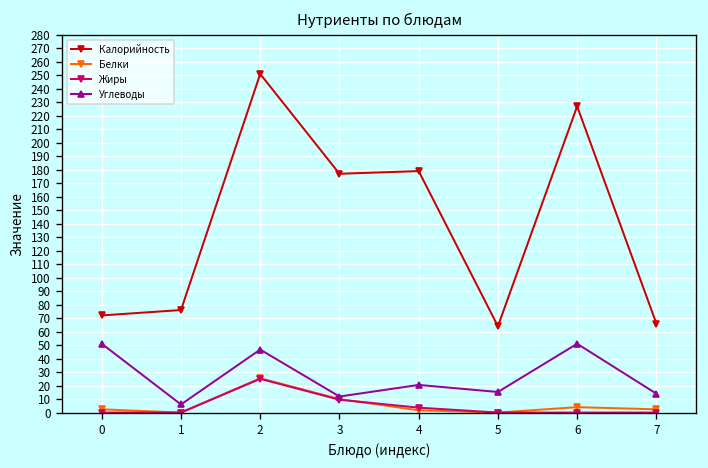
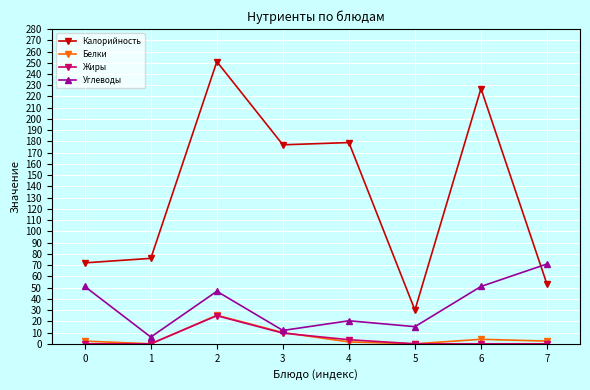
Калорийность, 5: 64 -> 30
Калорийность, 7: 66 -> 53
Углеводы, 7: 14 -> 71
